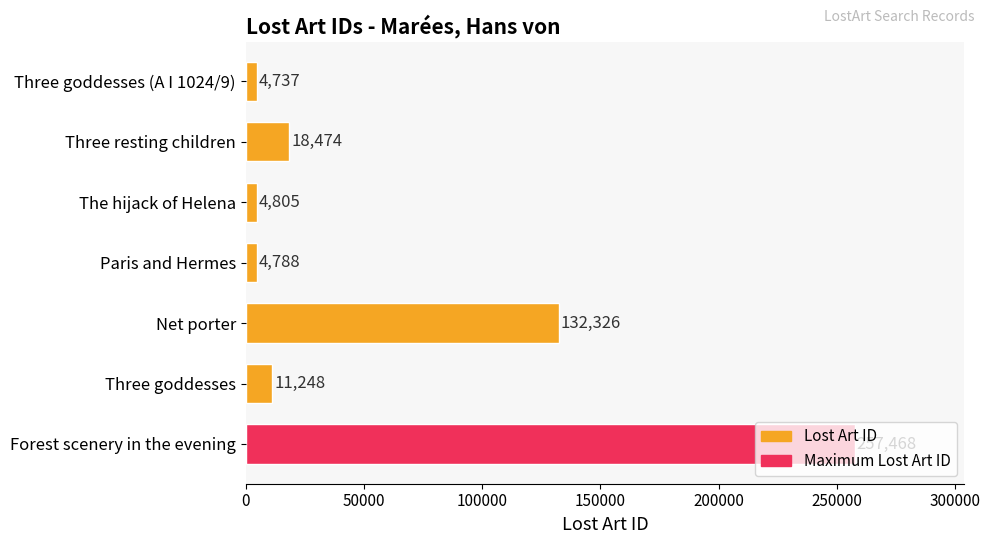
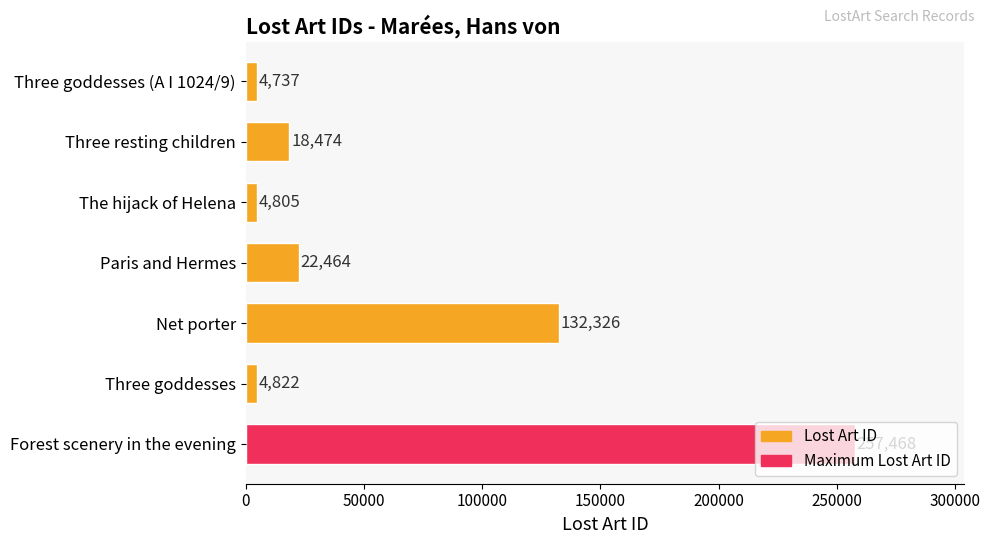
Paris and Hermes: 4,788 -> 22,464
Three goddesses: 11,248 -> 4,822
